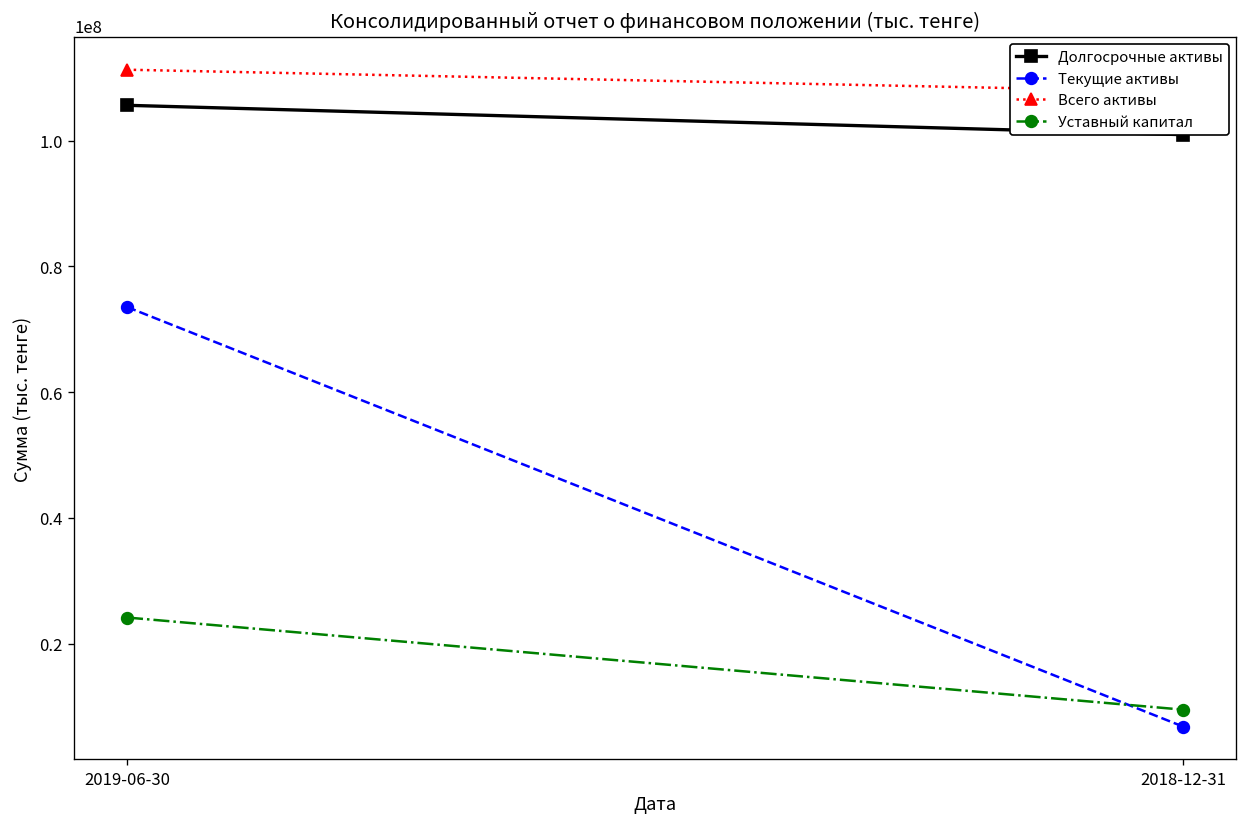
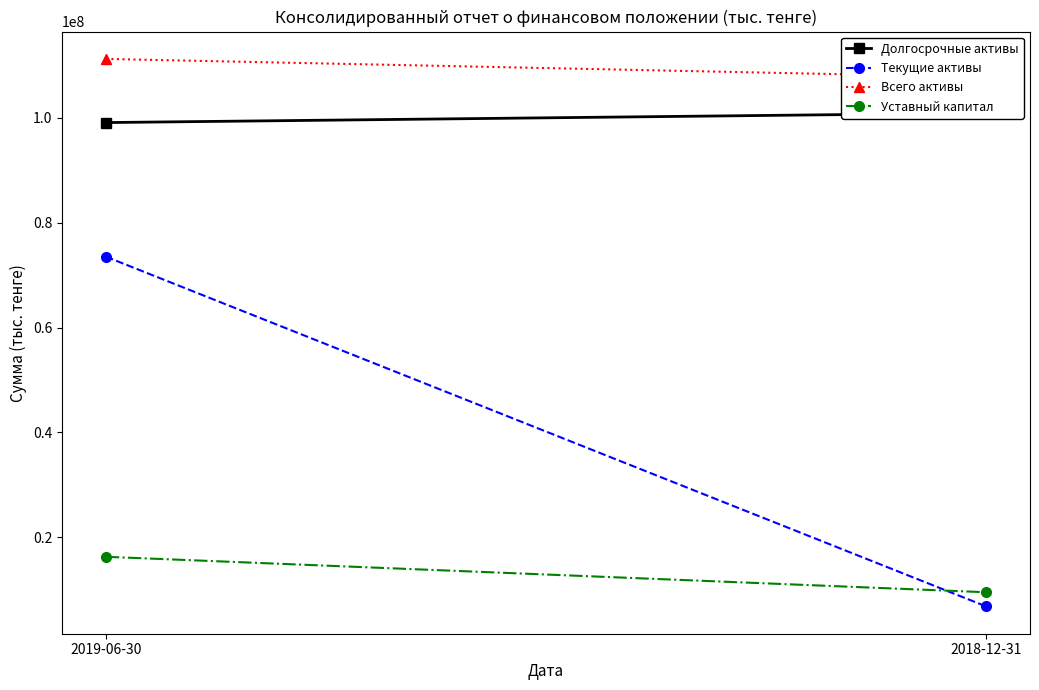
Долгосрочные активы, 2019-06-30: 106000000 -> 99000000
Уставный капитал, 2019-06-30: 24000000 -> 16000000
